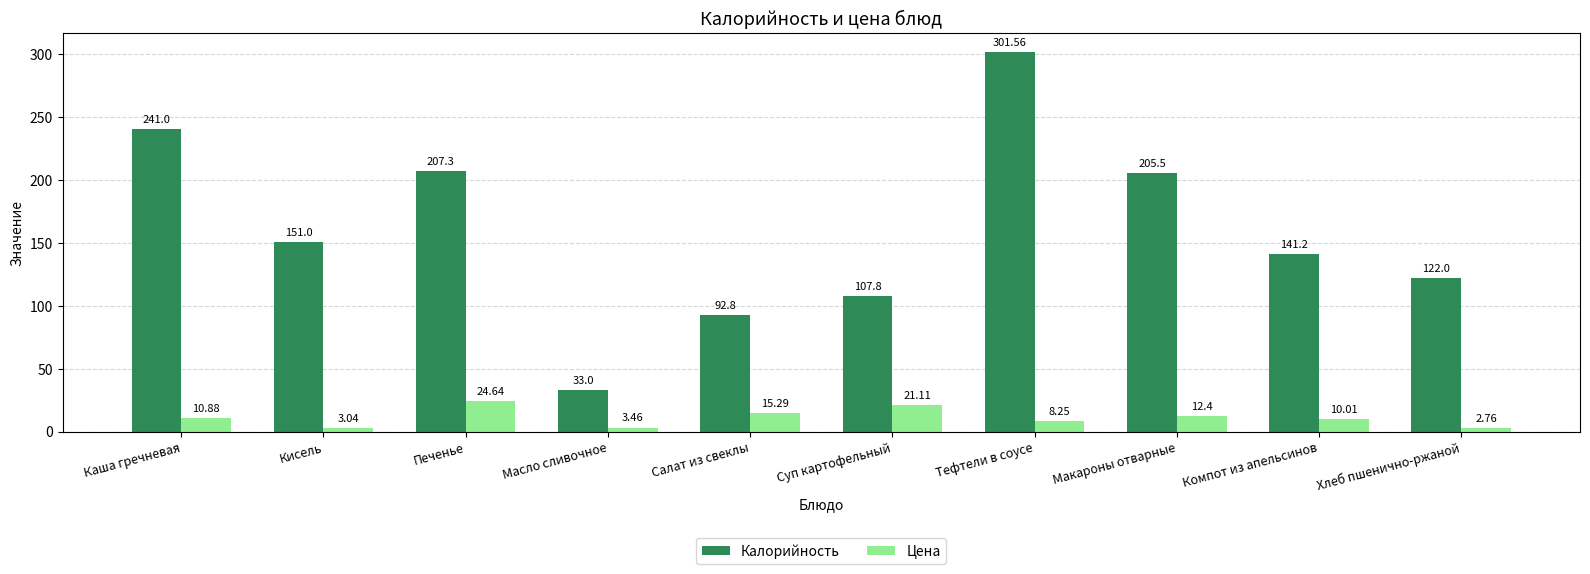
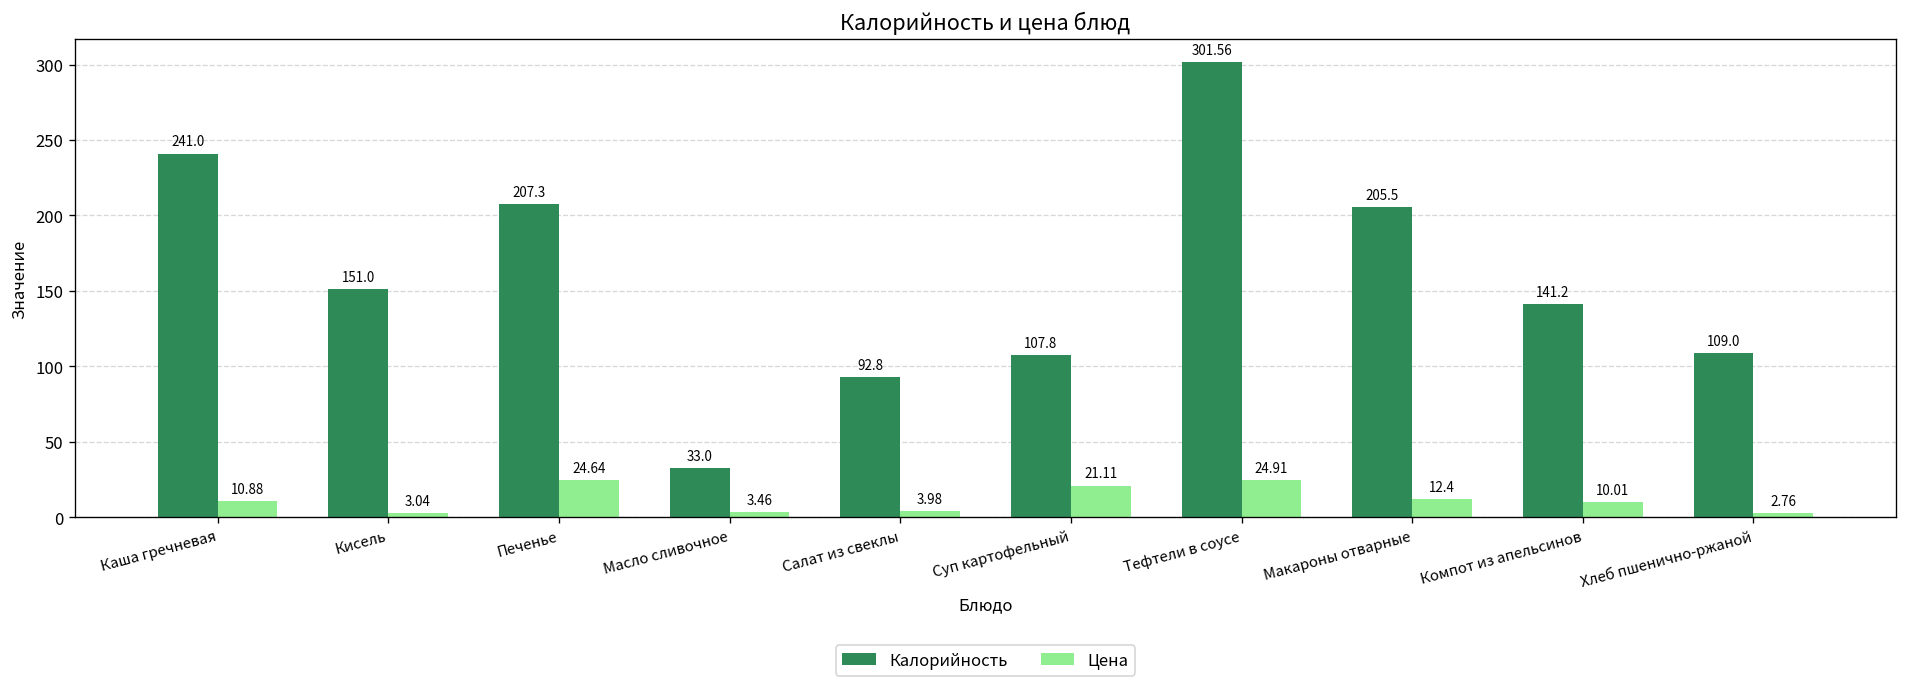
Цена, Салат из свеклы: 15.29 -> 3.98
Цена, Тефтели в соусе: 8.25 -> 24.91
Калорийность, Хлеб пшенично-ржаной: 122.0 -> 109.0
